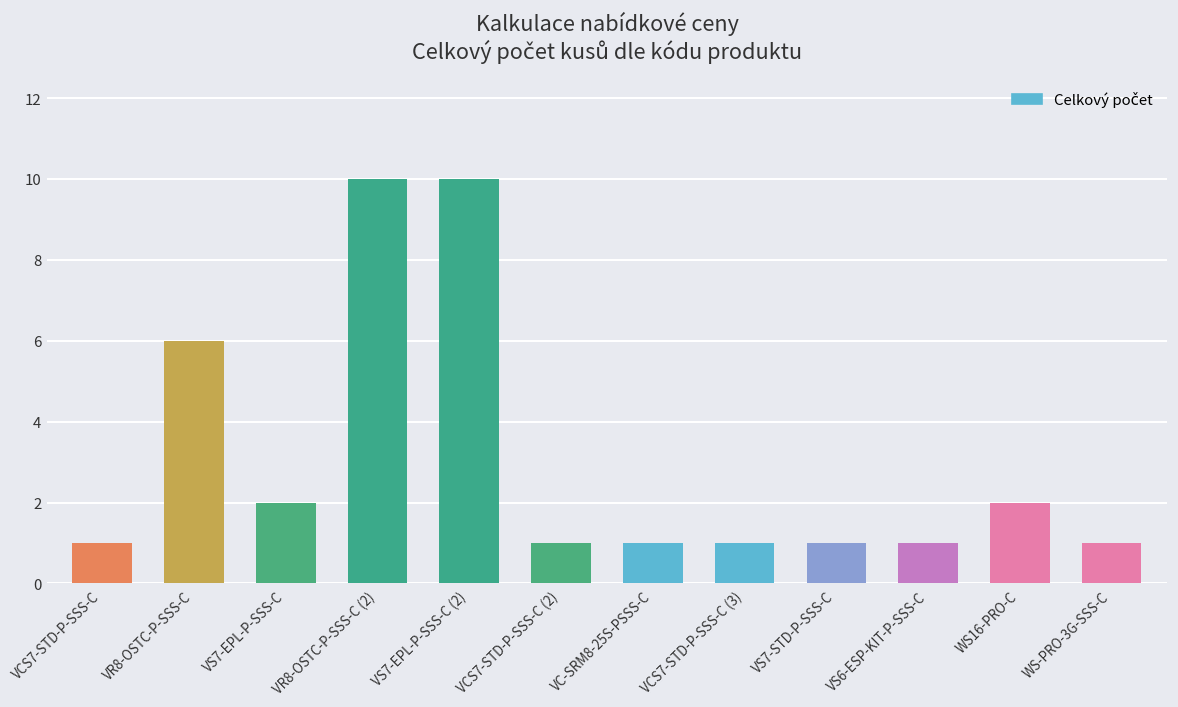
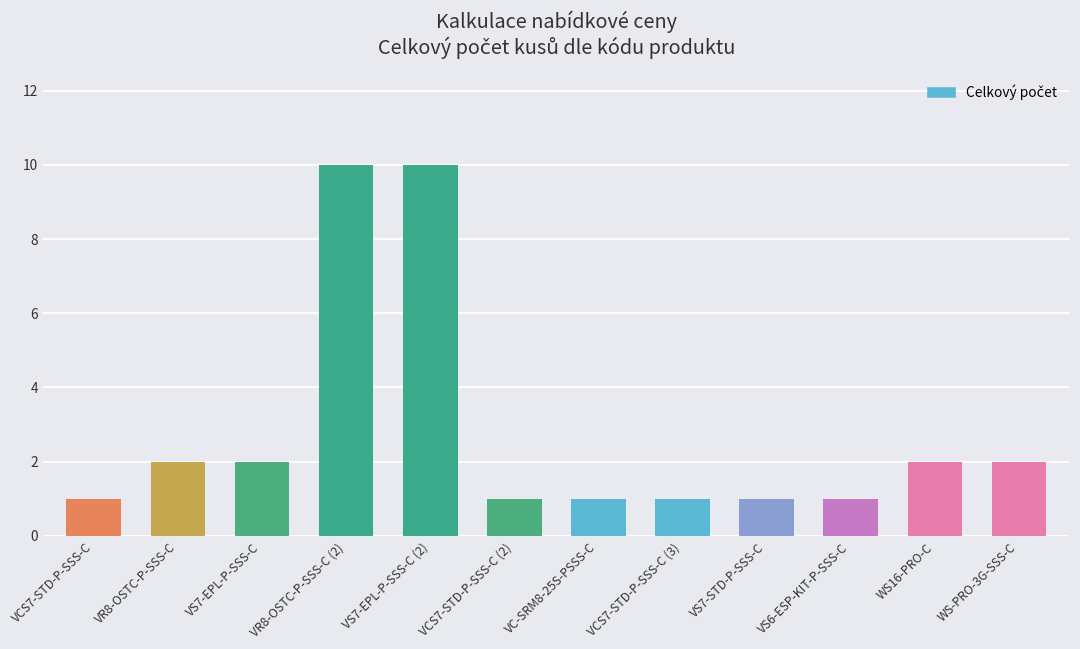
VR8-OSTC-P-SSS-C: 6 -> 2
WS-PRO-3G-SSS-C: 1 -> 2
